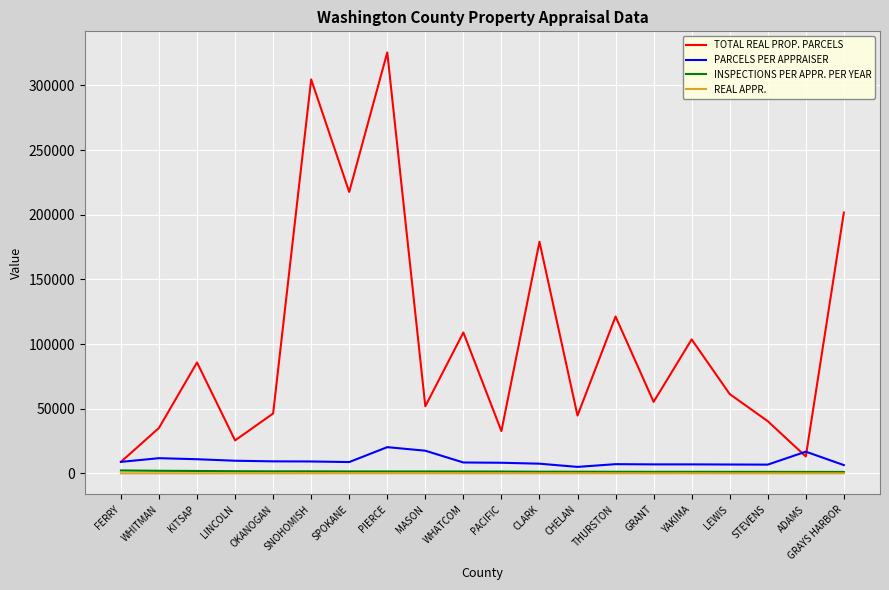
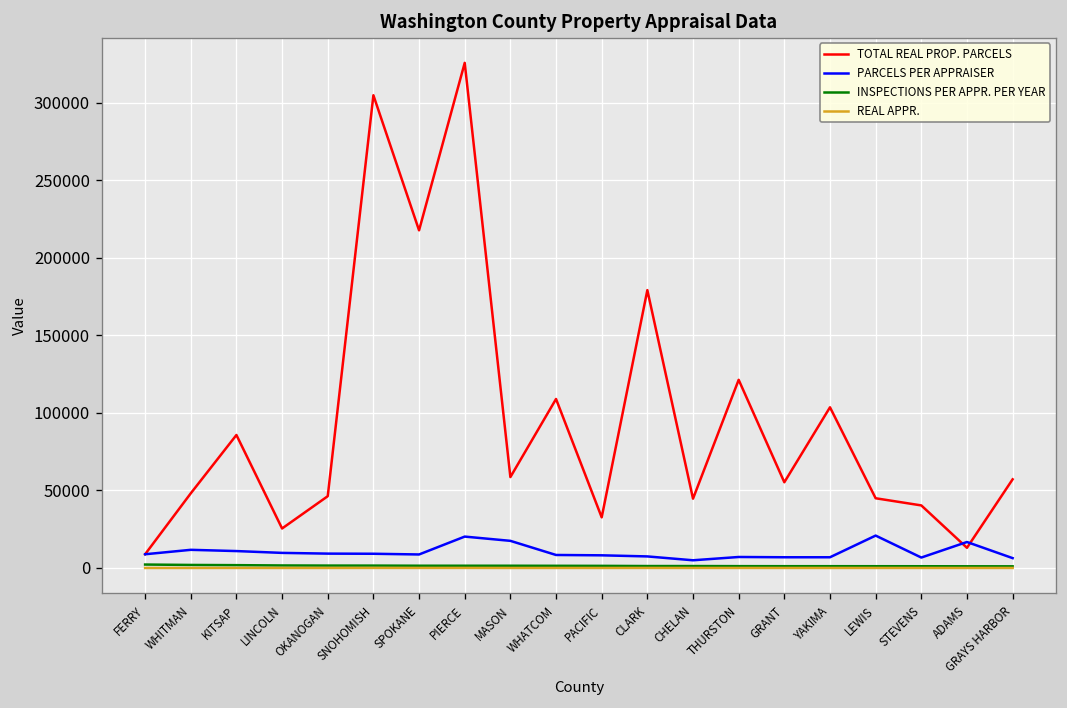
TOTAL REAL PROP. PARCELS, WHITMAN: 35000 -> 48000
TOTAL REAL PROP. PARCELS, MASON: 52000 -> 59000
TOTAL REAL PROP. PARCELS, LEWIS: 61000 -> 45000
PARCELS PER APPRAISER, LEWIS: 7000 -> 21000
TOTAL REAL PROP. PARCELS, GRAYS HARBOR: 202000 -> 57000
